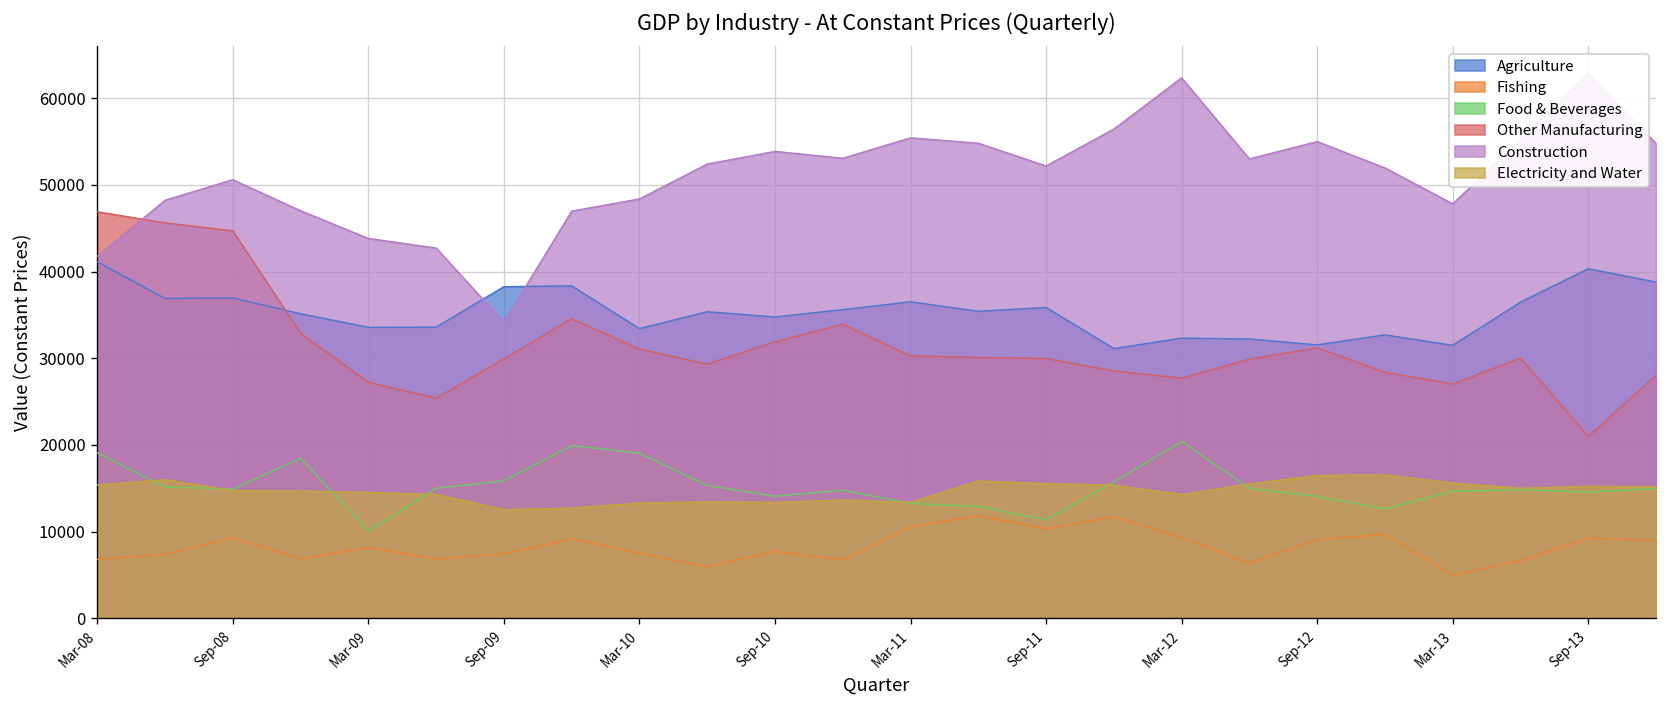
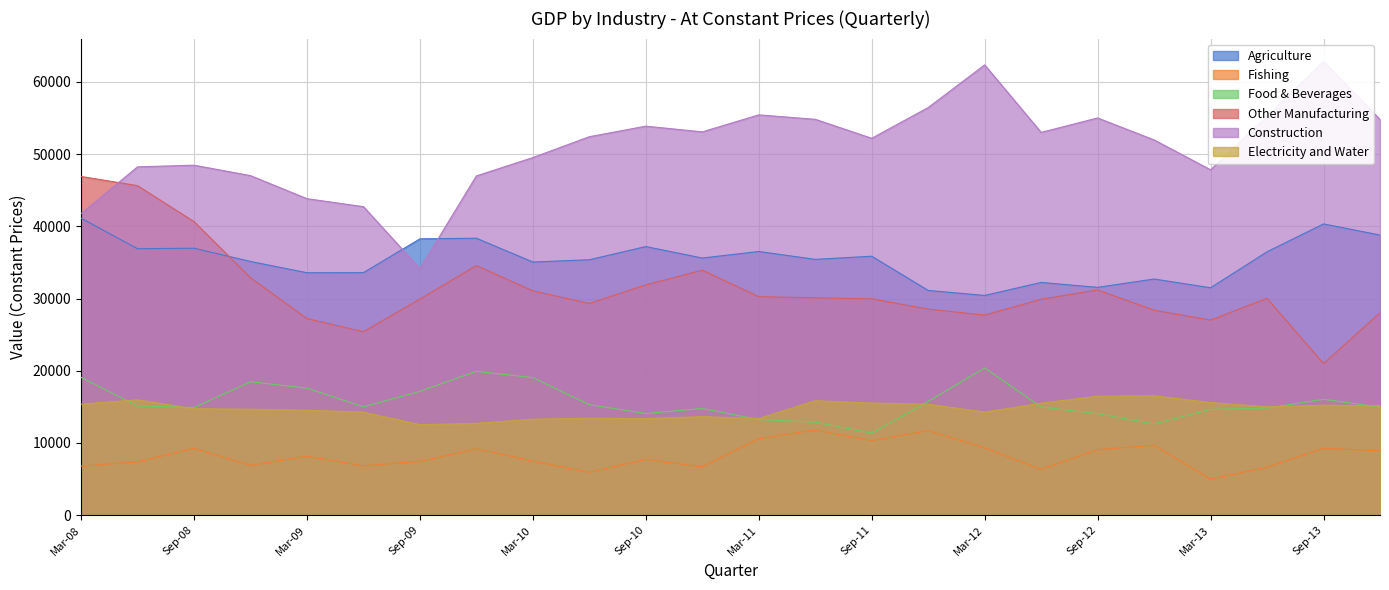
Other Manufacturing, Sep-08: 45000 -> 41000
Construction, Sep-08: 51000 -> 48000
Food & Beverages, Mar-09: 10000 -> 18000
Food & Beverages, Sep-09: 16000 -> 17000
Agriculture, Mar-10: 33000 -> 35000
Construction, Mar-10: 48000 -> 50000
Agriculture, Sep-10: 35000 -> 37000
Agriculture, Mar-12: 32000 -> 30000
Food & Beverages, Sep-13: 15000 -> 16000
